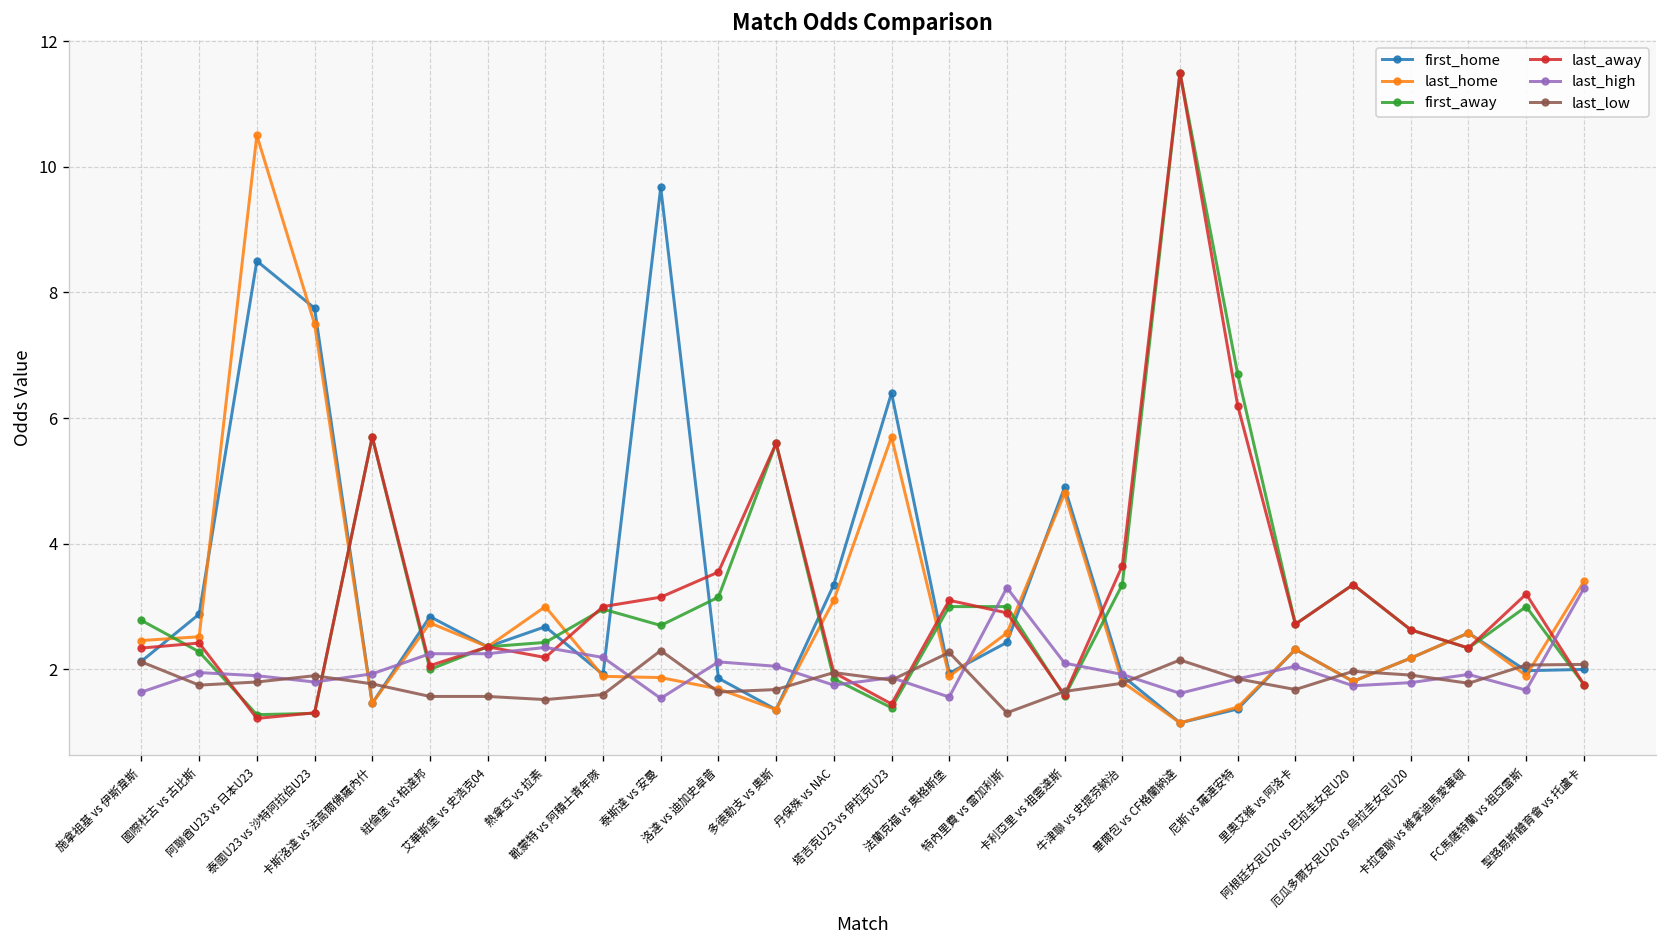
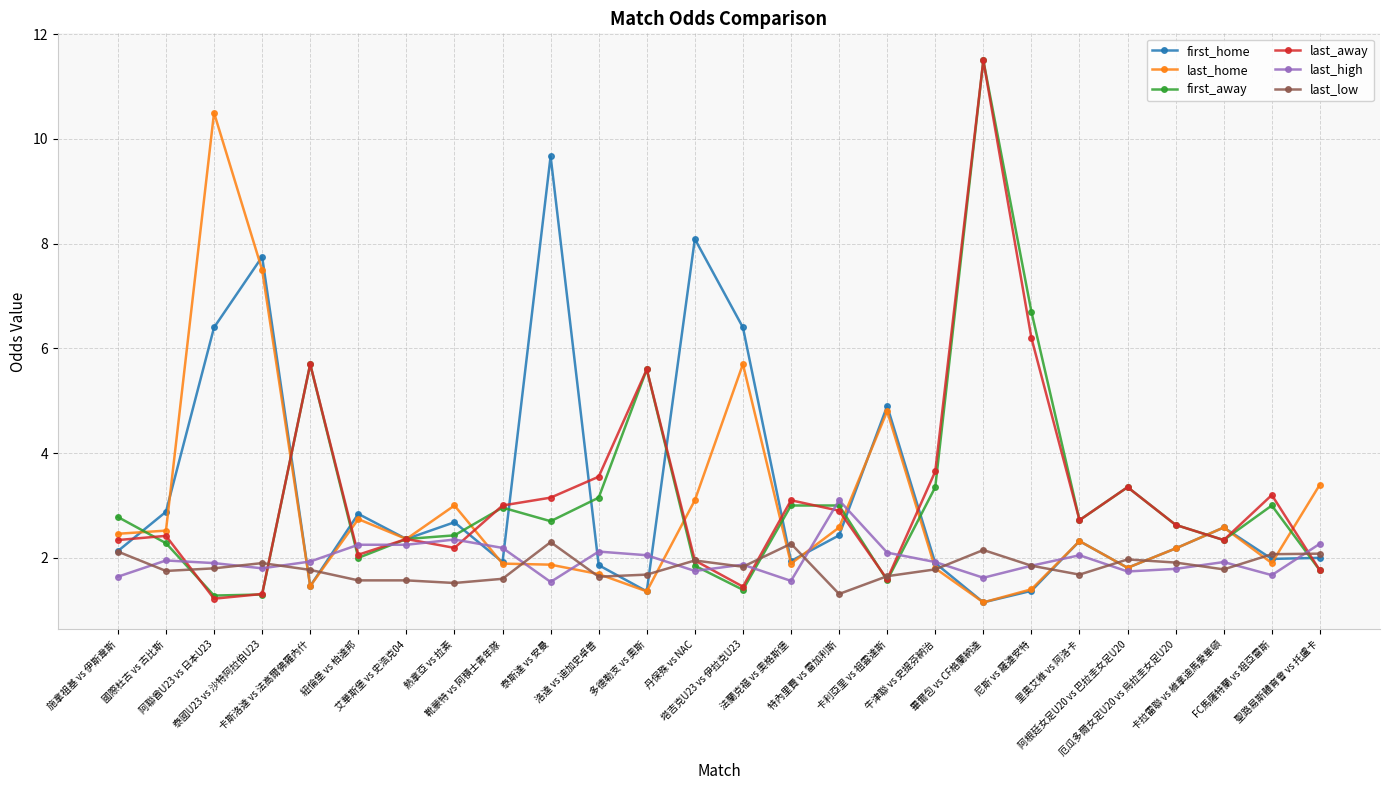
first_home, 阿聯酋U23 vs 日本U23: 8.5 -> 6.4
first_home, 丹保殊 vs NAC: 3.4 -> 8.1
last_high, 特內里費 vs 雷加利斯: 3.3 -> 3.1
last_high, 聖路易斯體育會 vs 托盧卡: 3.3 -> 2.3
